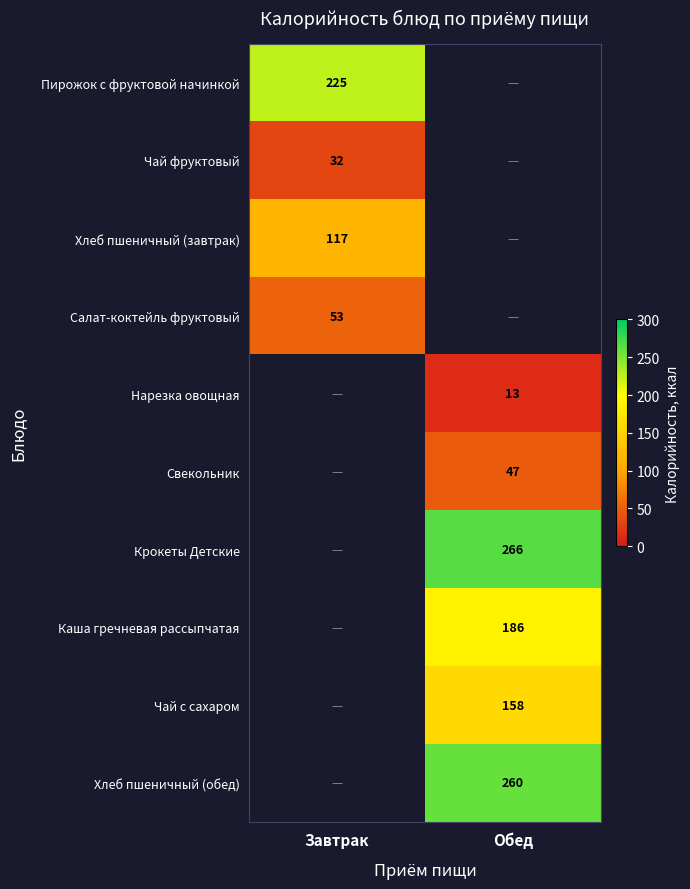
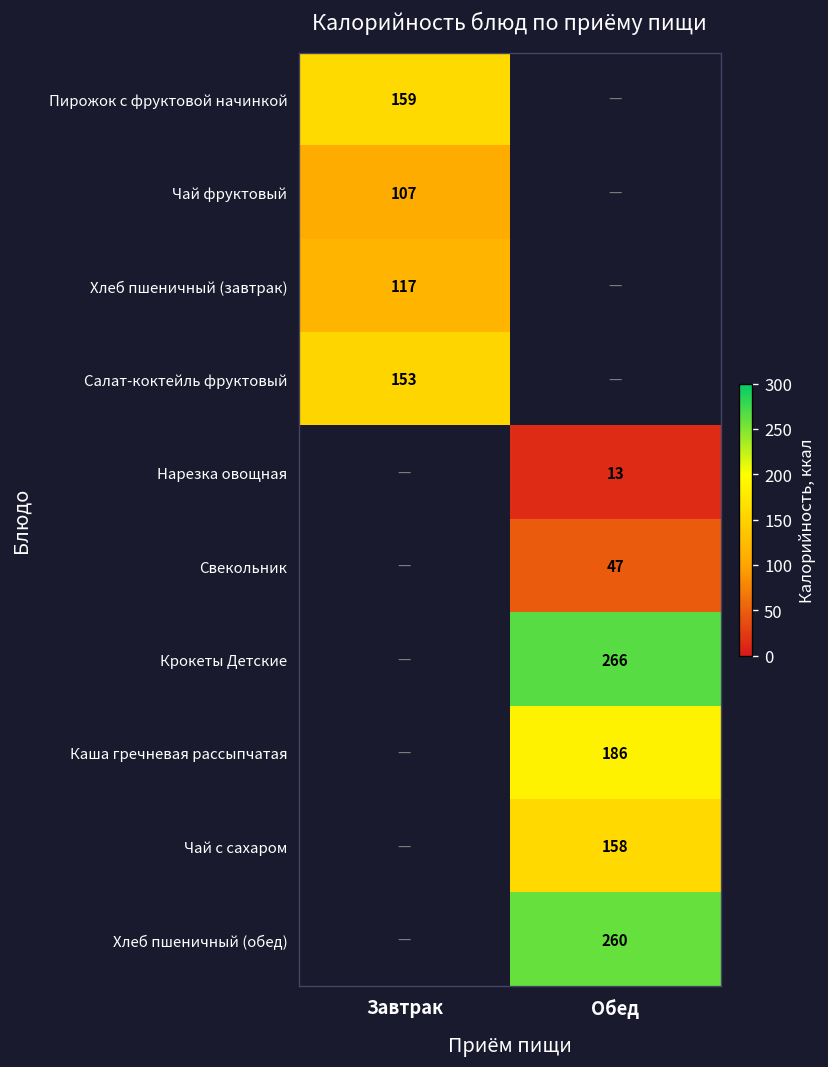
Пирожок с фруктовой начинкой, Завтрак: 225 -> 159
Чай фруктовый, Завтрак: 32 -> 107
Салат-коктейль фруктовый, Завтрак: 53 -> 153
